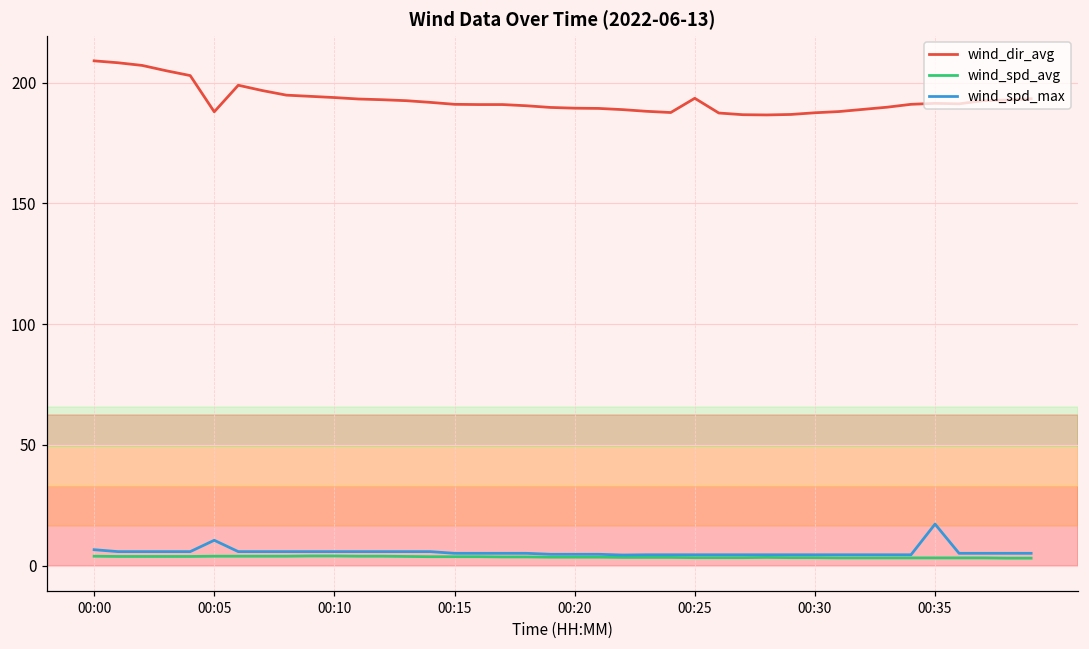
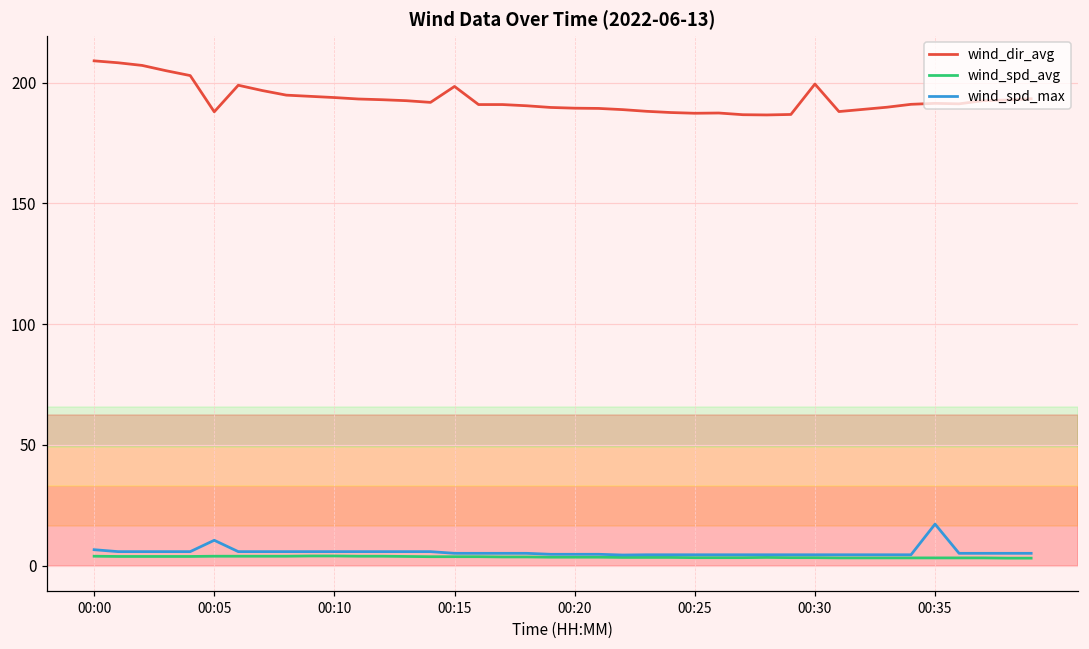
wind_dir_avg, 00:15: 191 -> 198
wind_dir_avg, 00:25: 194 -> 187
wind_dir_avg, 00:30: 188 -> 199
